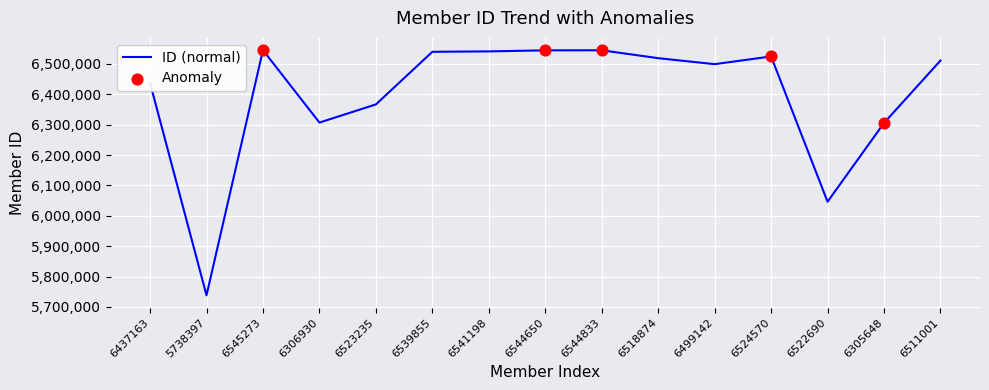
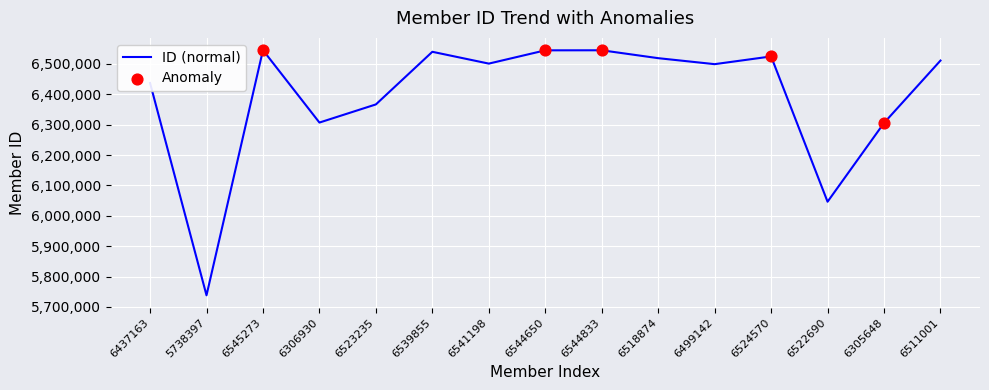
ID (normal), 6541198: 6,540,000 -> 6,500,000
